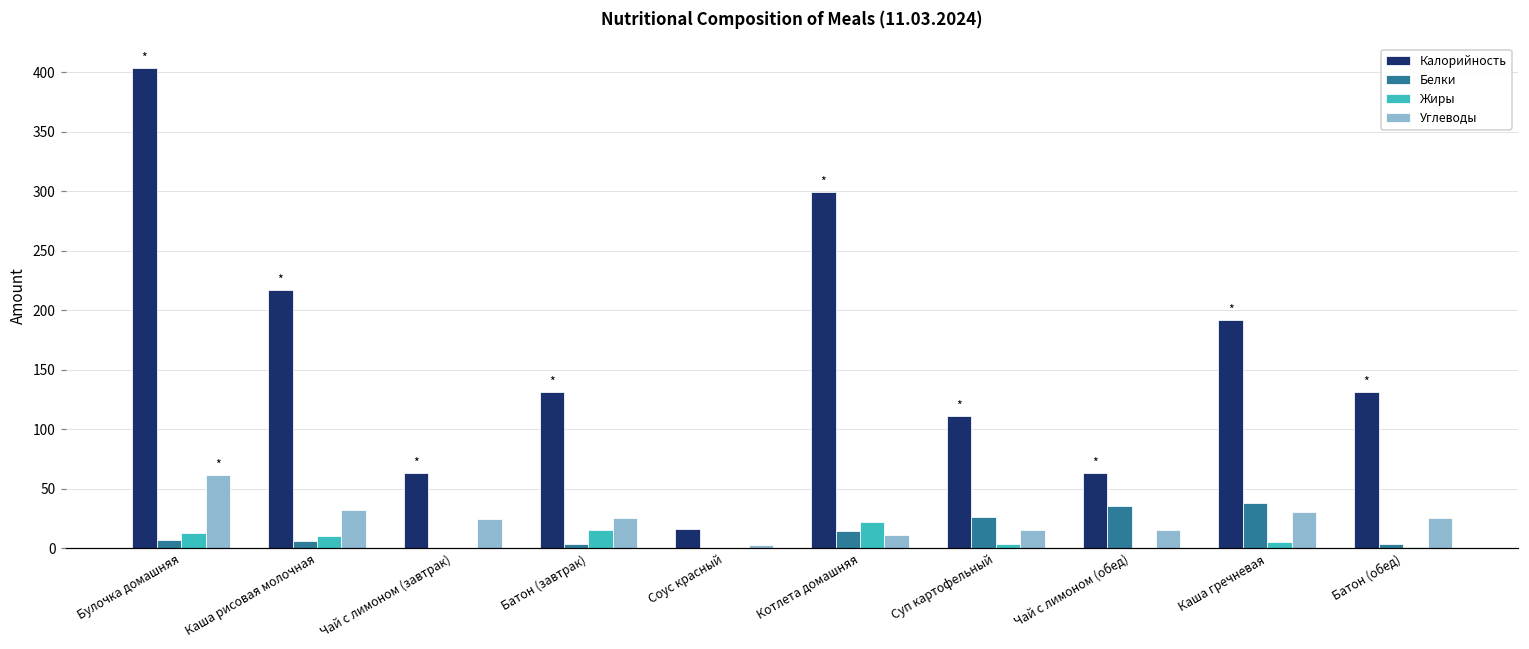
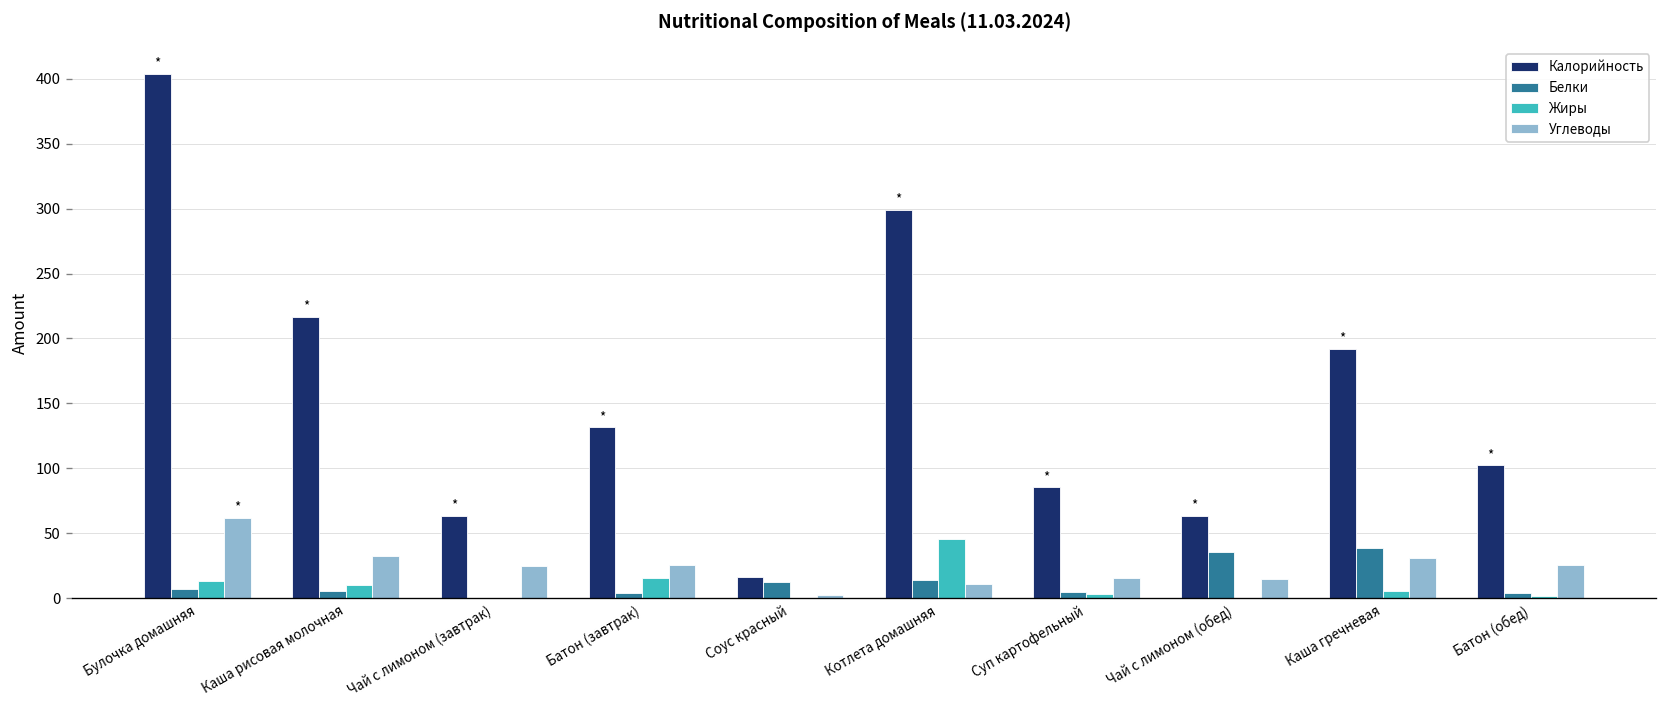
Белки, Соус красный: 0 -> 13
Жиры, Котлета домашняя: 22 -> 46
Калорийность, Суп картофельный: 112 -> 85
Белки, Суп картофельный: 26 -> 4
Калорийность, Батон (обед): 132 -> 102
